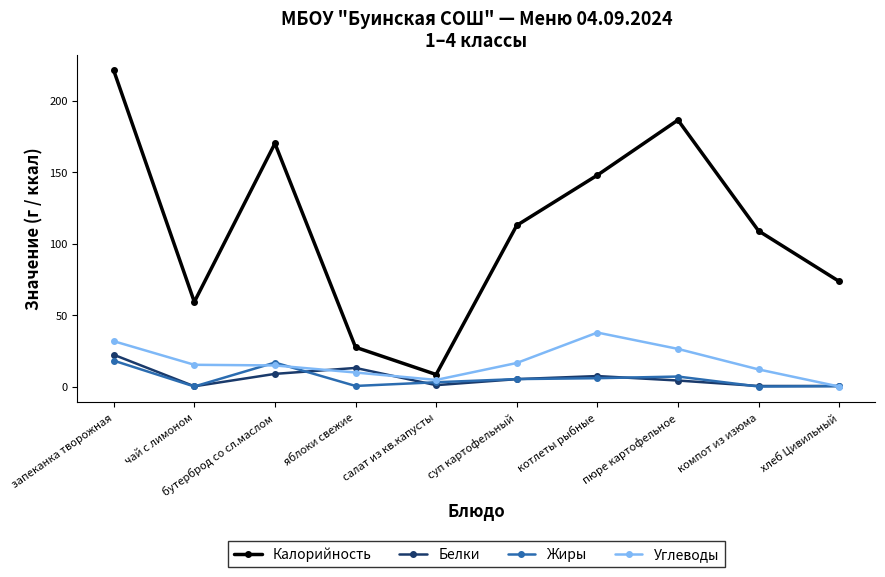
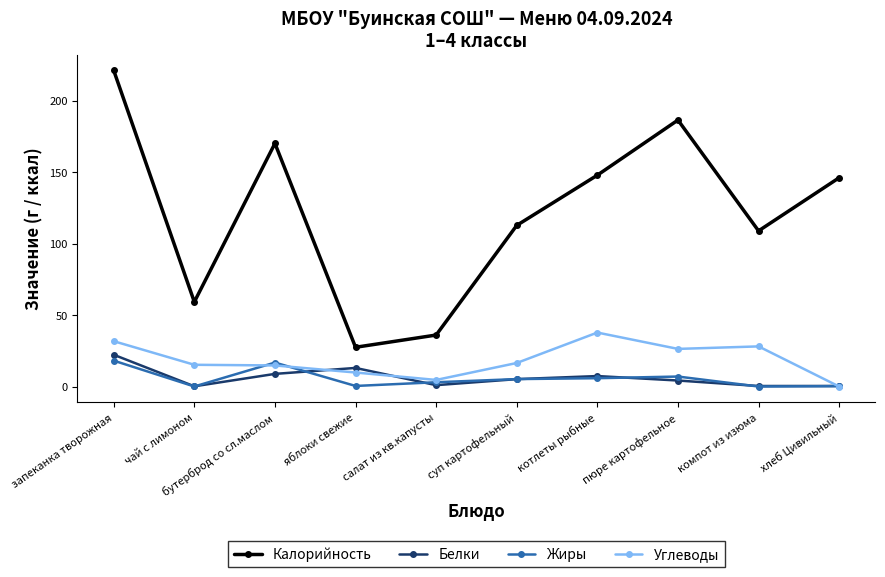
Калорийность, салат из кв.капусты: 8 -> 36
Углеводы, компот из изюма: 12 -> 28
Калорийность, хлеб Цивильный: 74 -> 146
